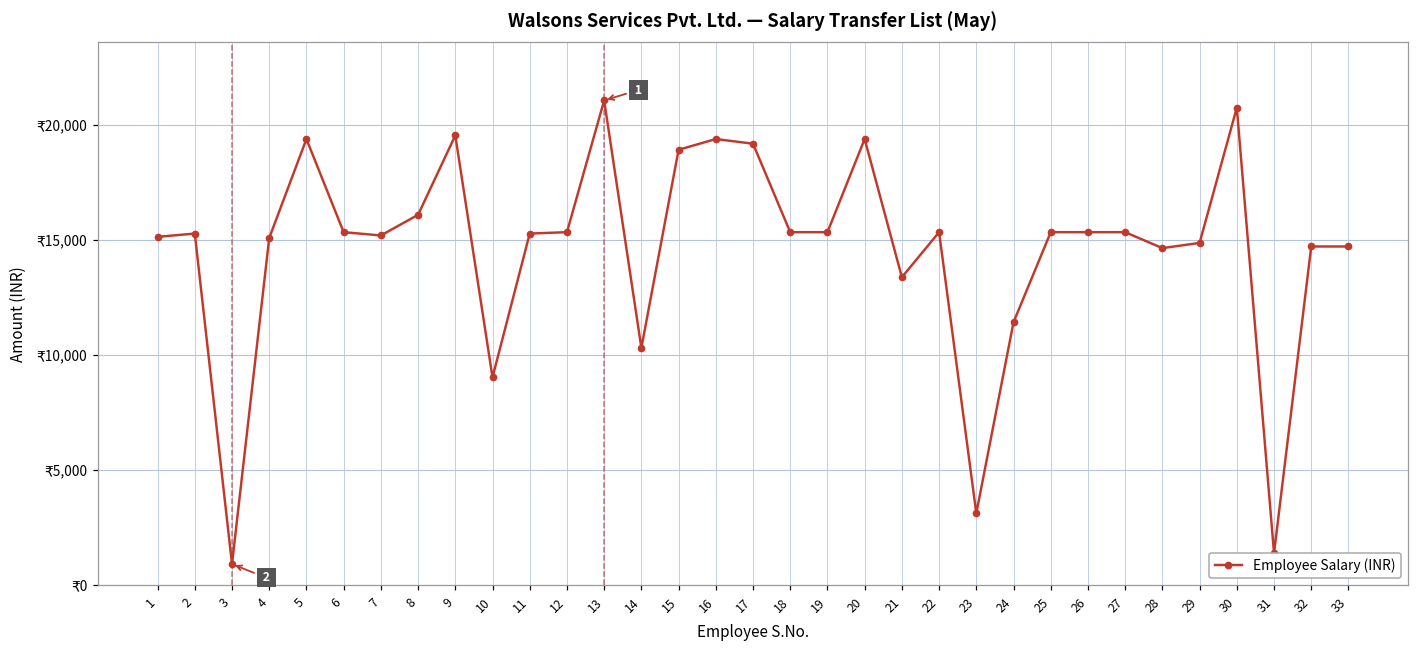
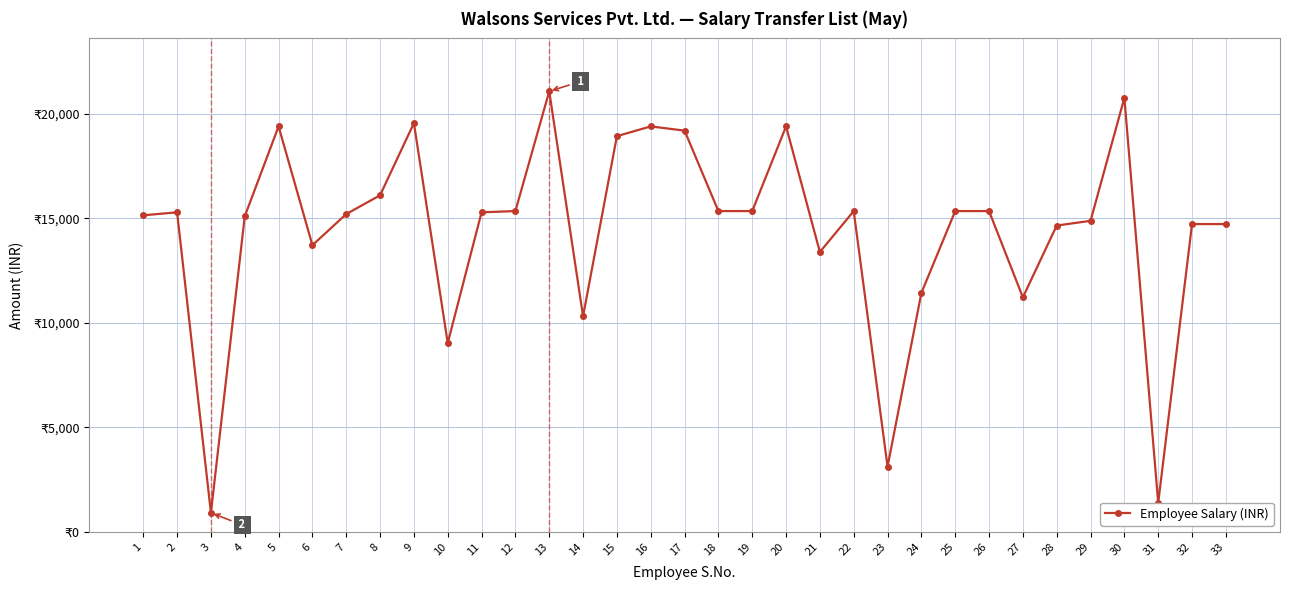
6: ₹15,400 -> ₹13,700
27: ₹15,400 -> ₹11,200
